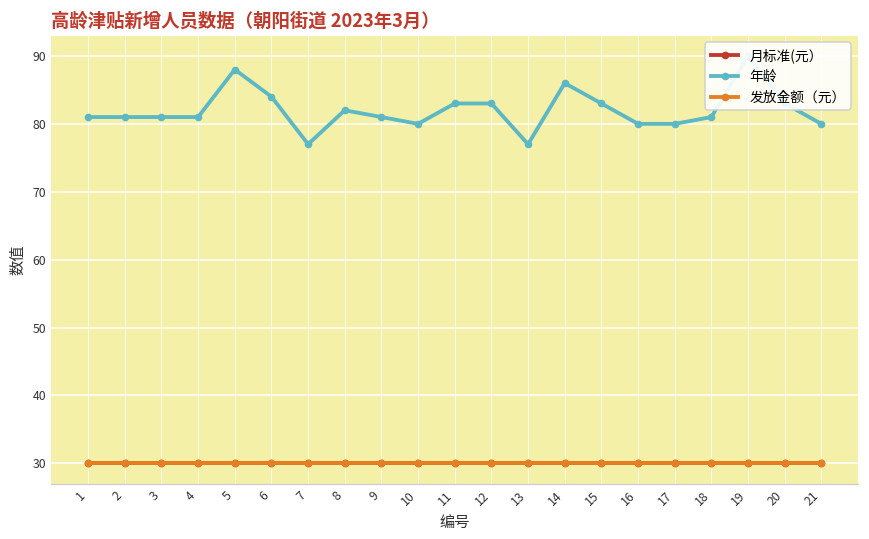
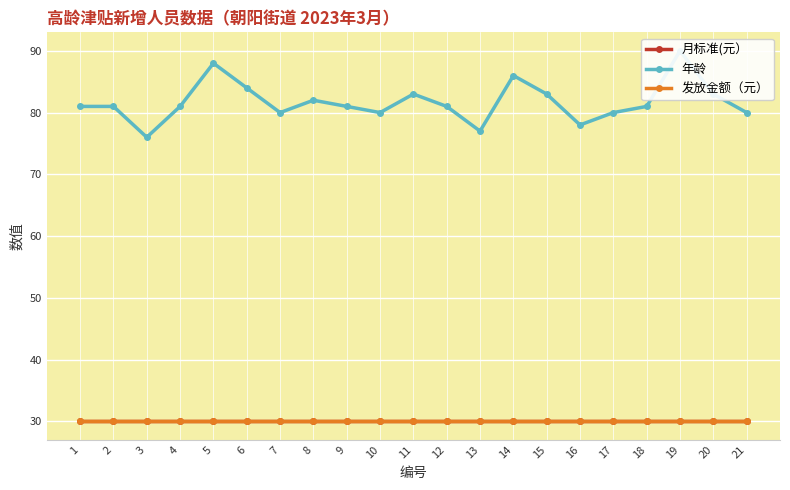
年龄, 3: 81 -> 76
年龄, 7: 77 -> 80
年龄, 12: 83 -> 81
年龄, 16: 80 -> 78
